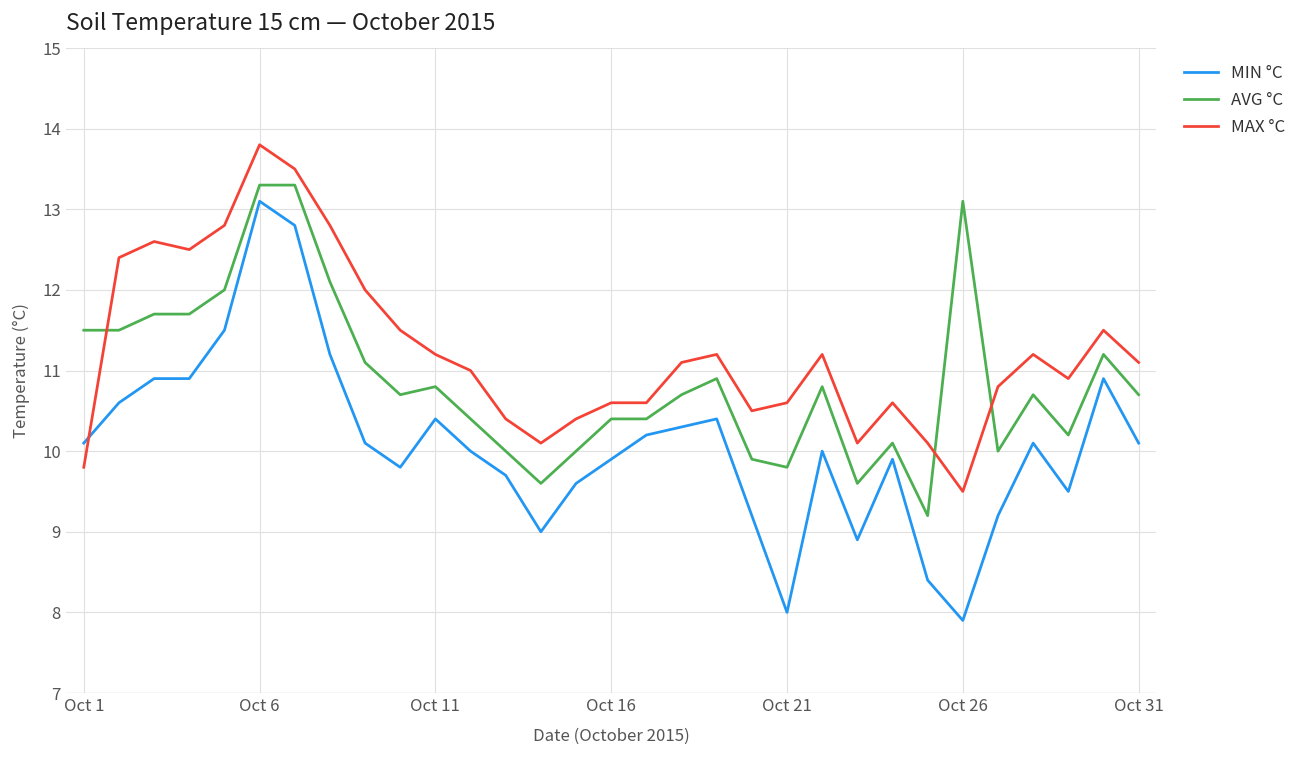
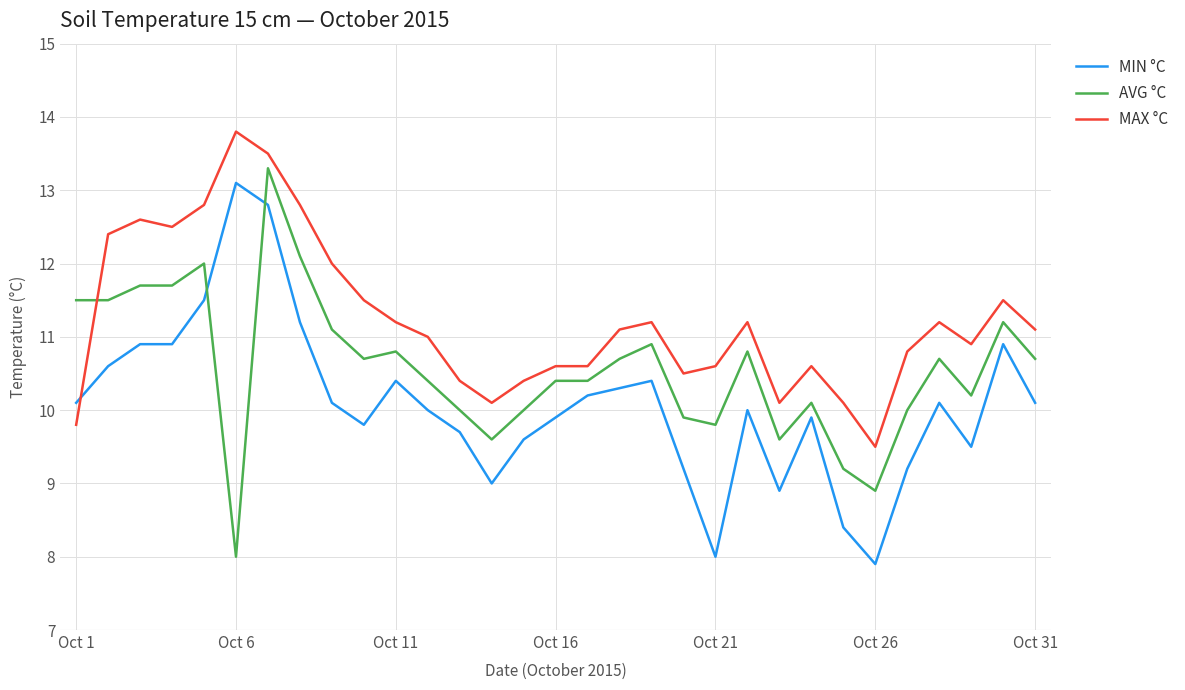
AVG °C, Oct 6: 13.3 -> 8.0
AVG °C, Oct 26: 13.1 -> 8.9
